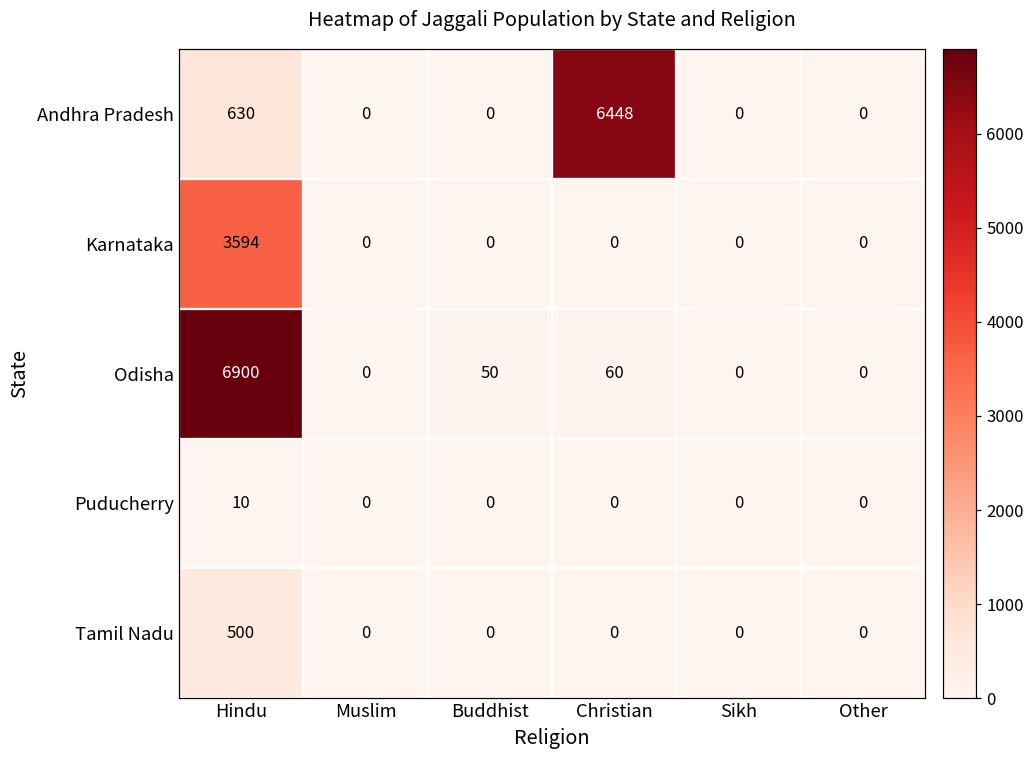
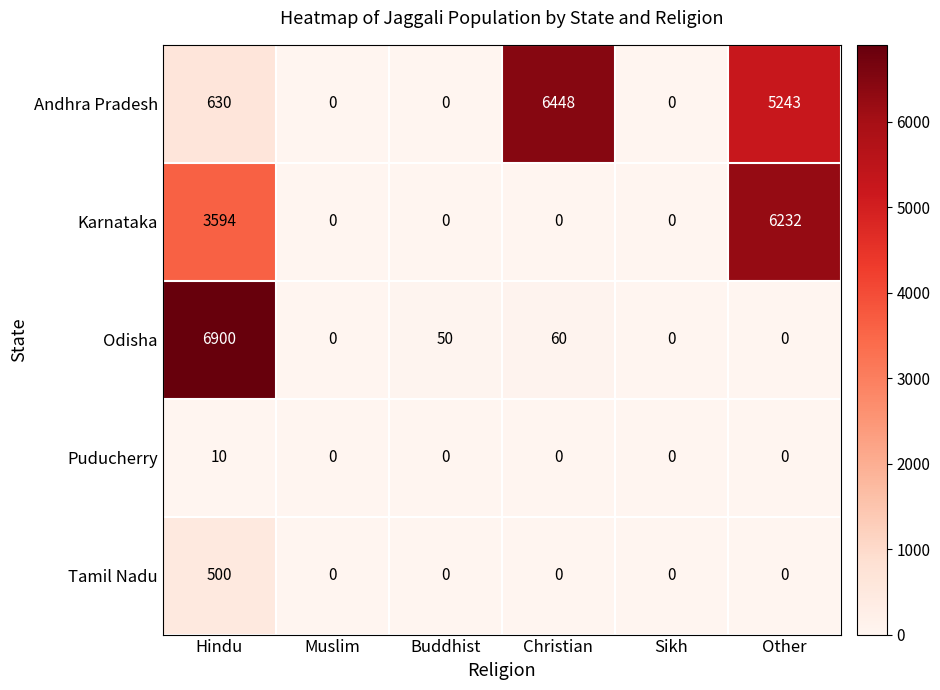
Andhra Pradesh, Other: 0 -> 5243
Karnataka, Other: 0 -> 6232
